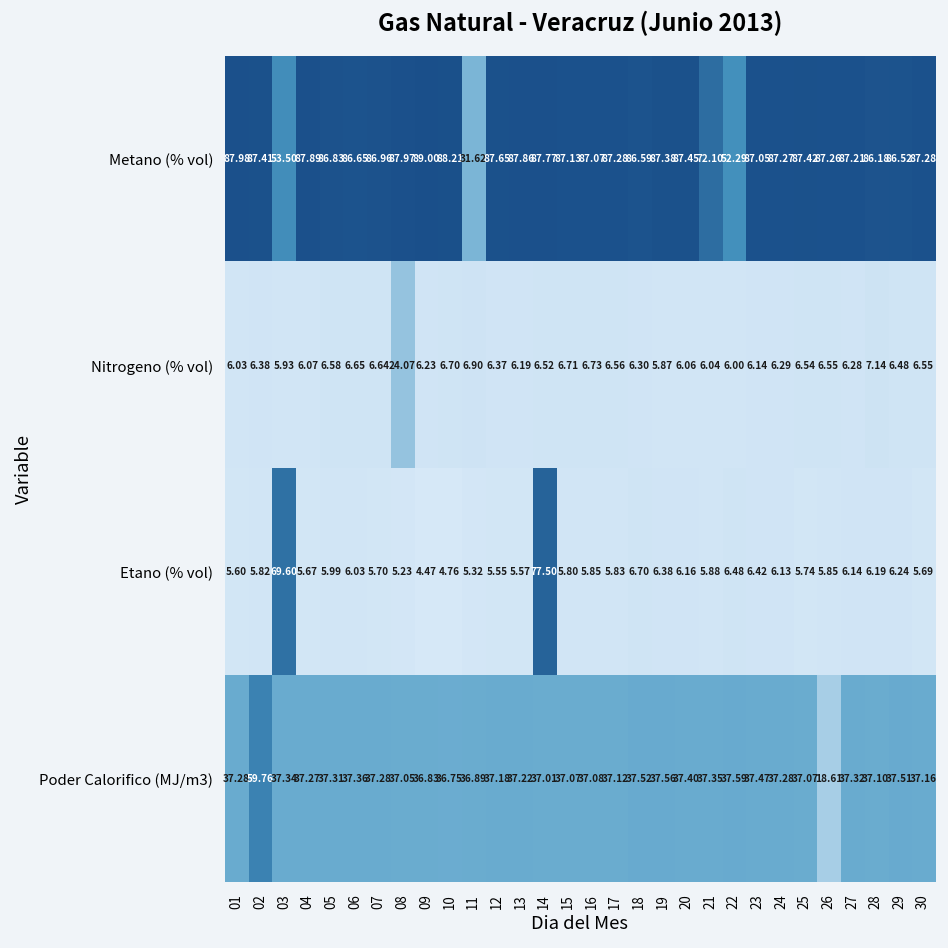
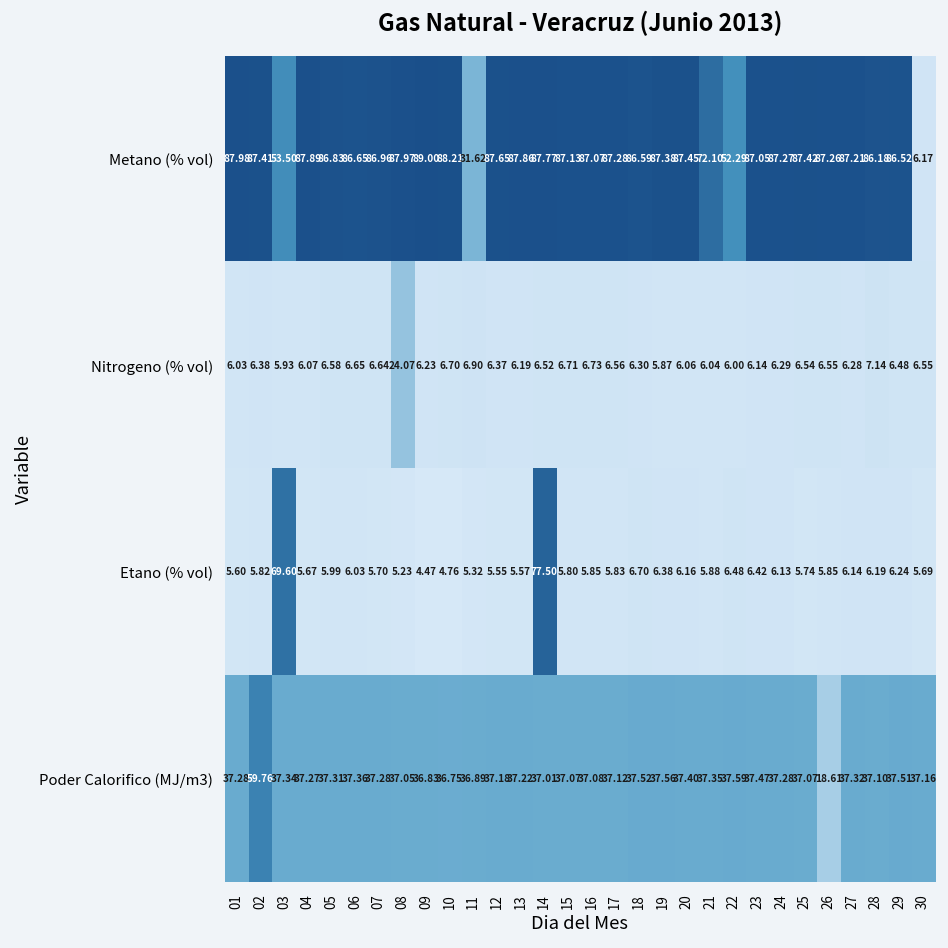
Metano (% vol), 30: 87.28 -> 6.17
